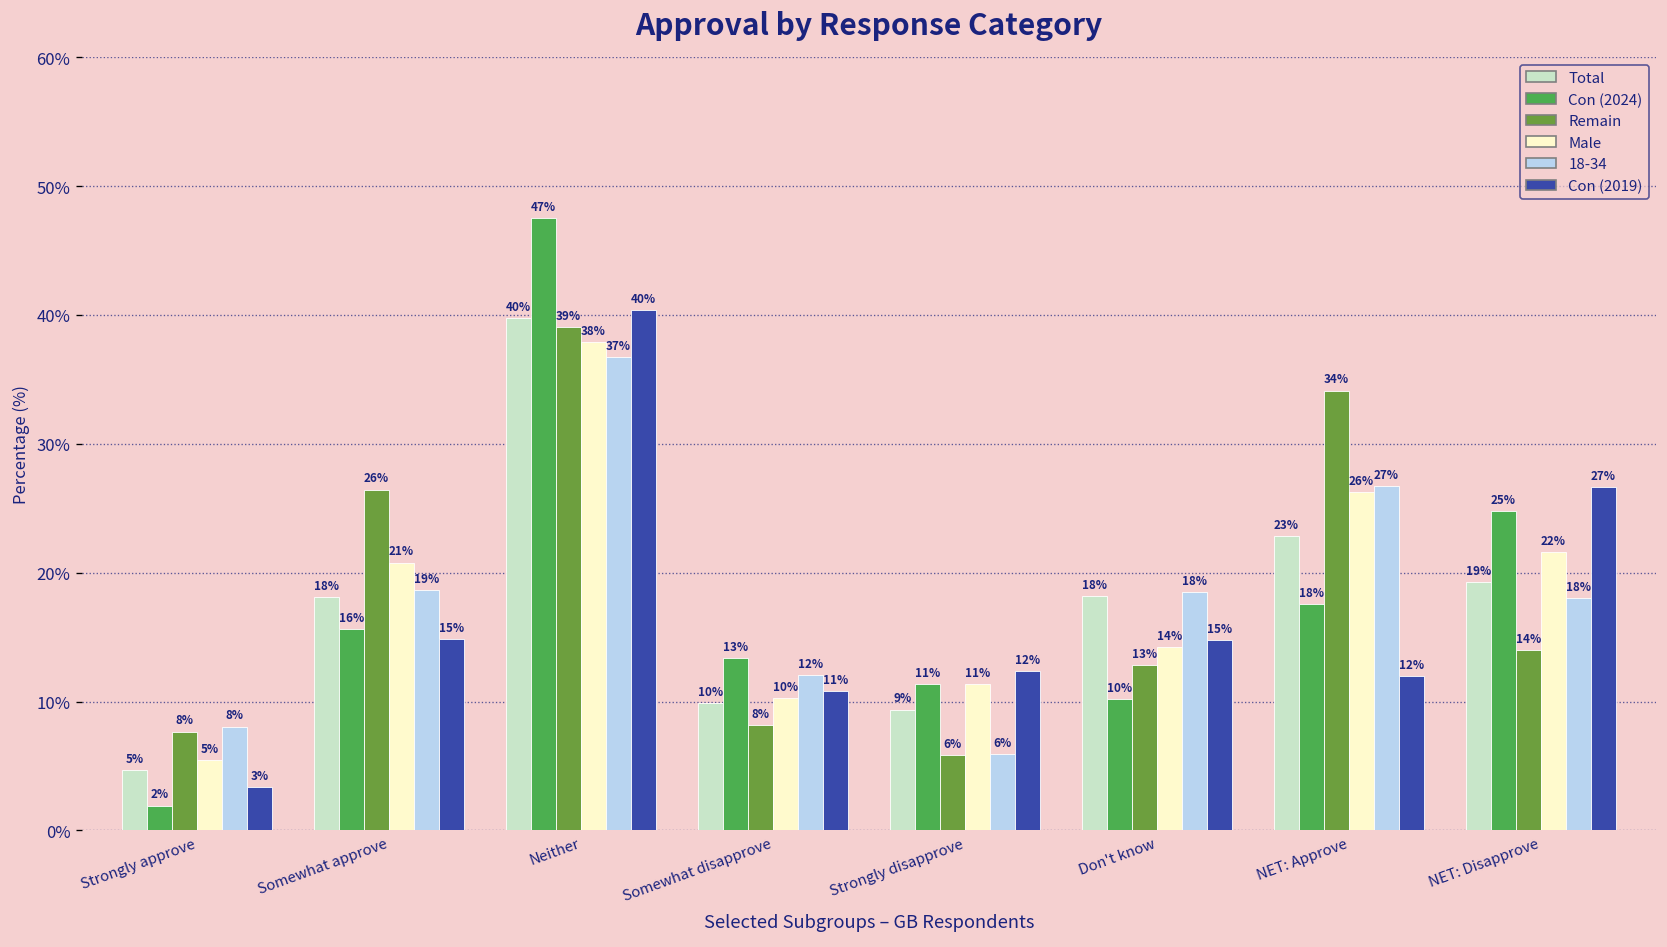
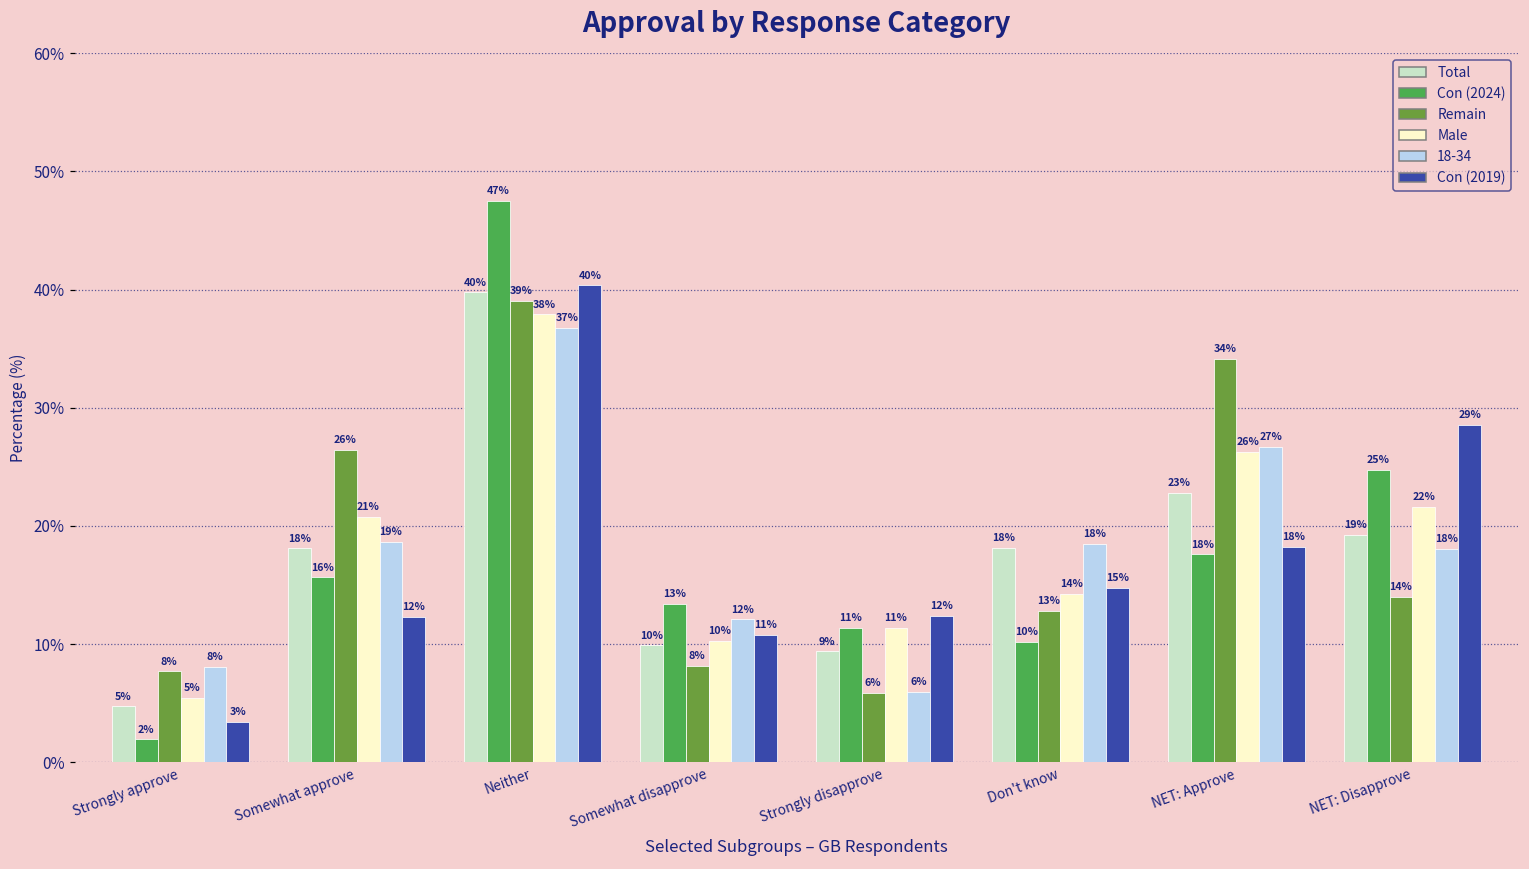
Con (2019), Somewhat approve: 15% -> 12%
Con (2019), NET: Approve: 12% -> 18%
Con (2019), NET: Disapprove: 27% -> 29%
